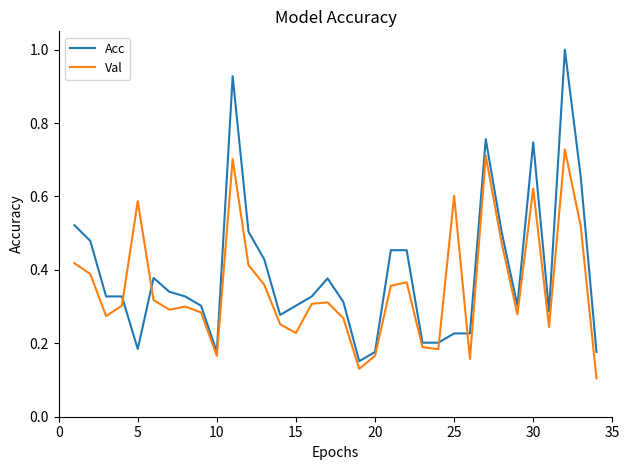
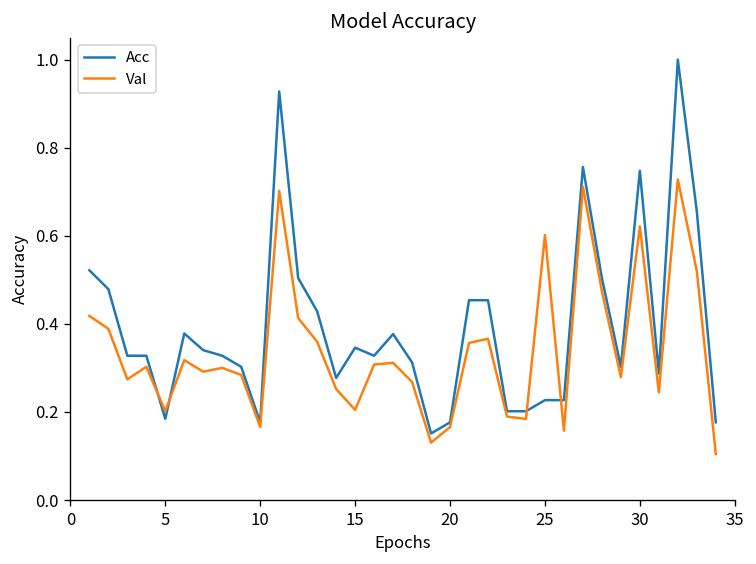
Val, 5: 0.59 -> 0.20
Acc, 15: 0.30 -> 0.35
Val, 15: 0.23 -> 0.20
